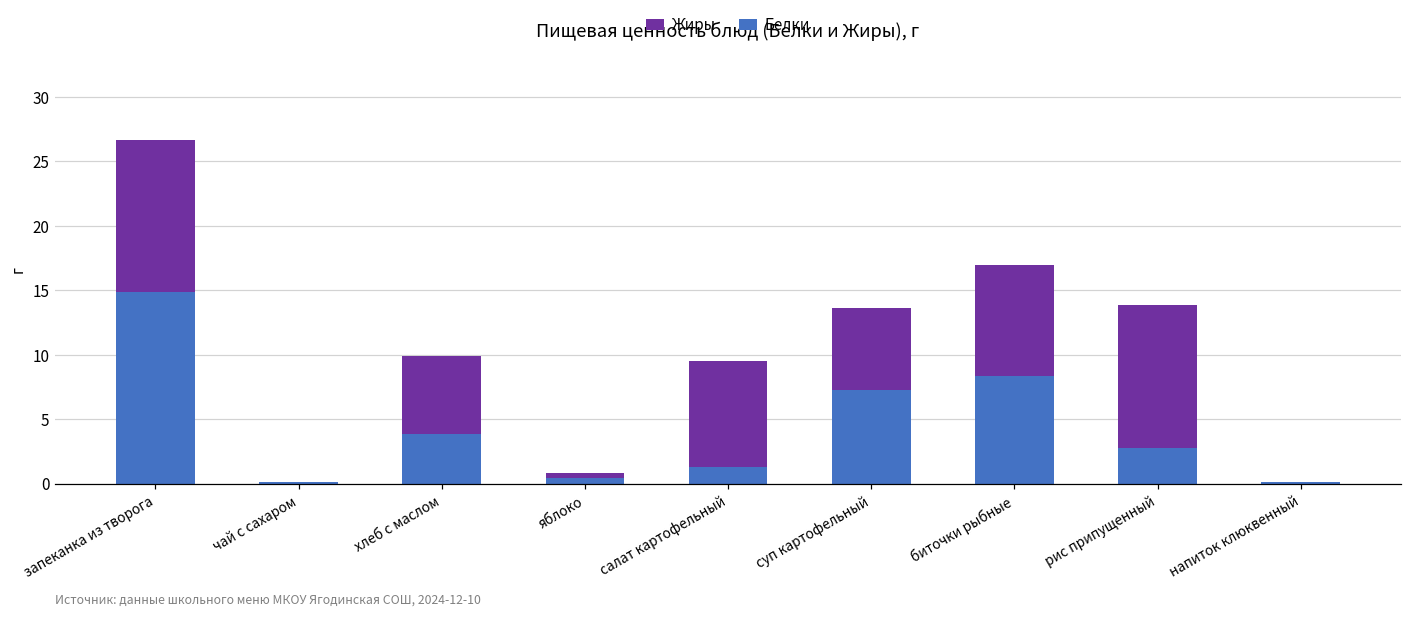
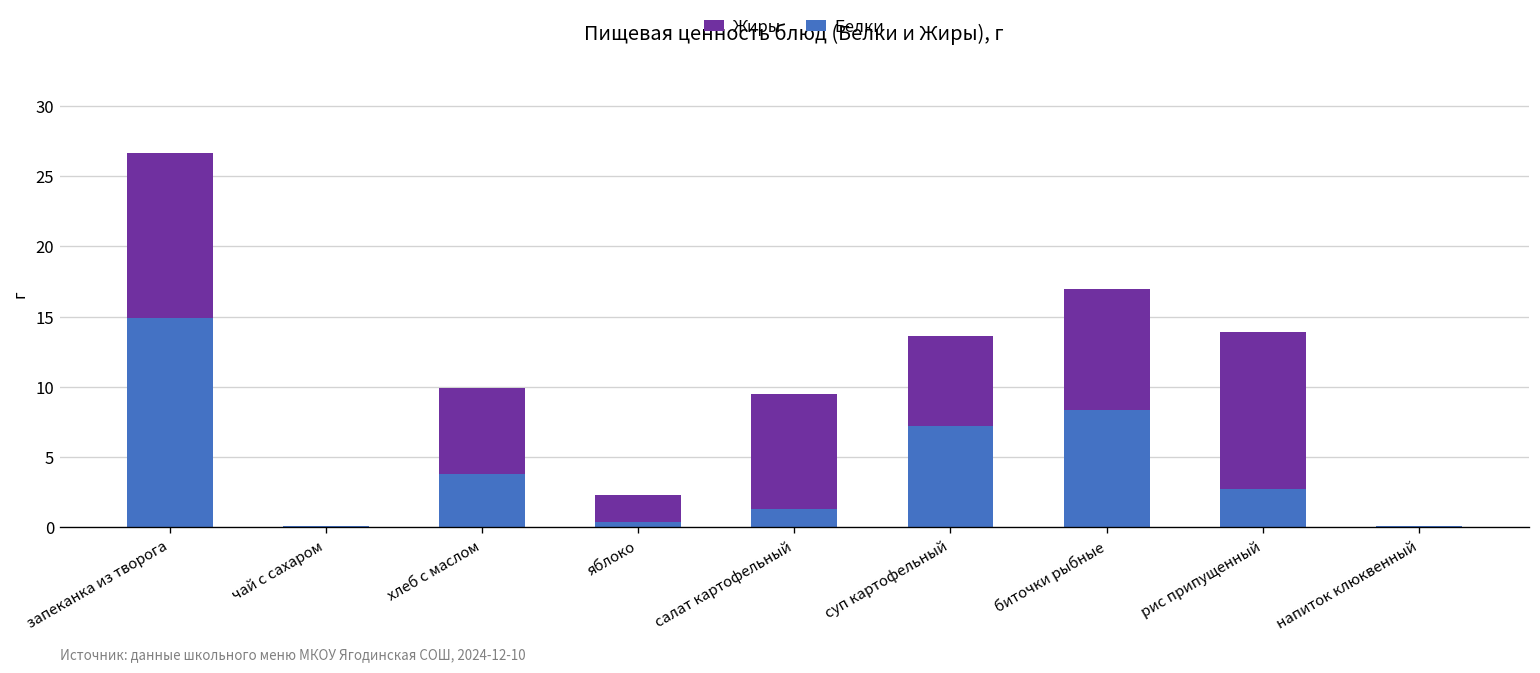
Жиры, яблоко: 0.4 -> 1.9
